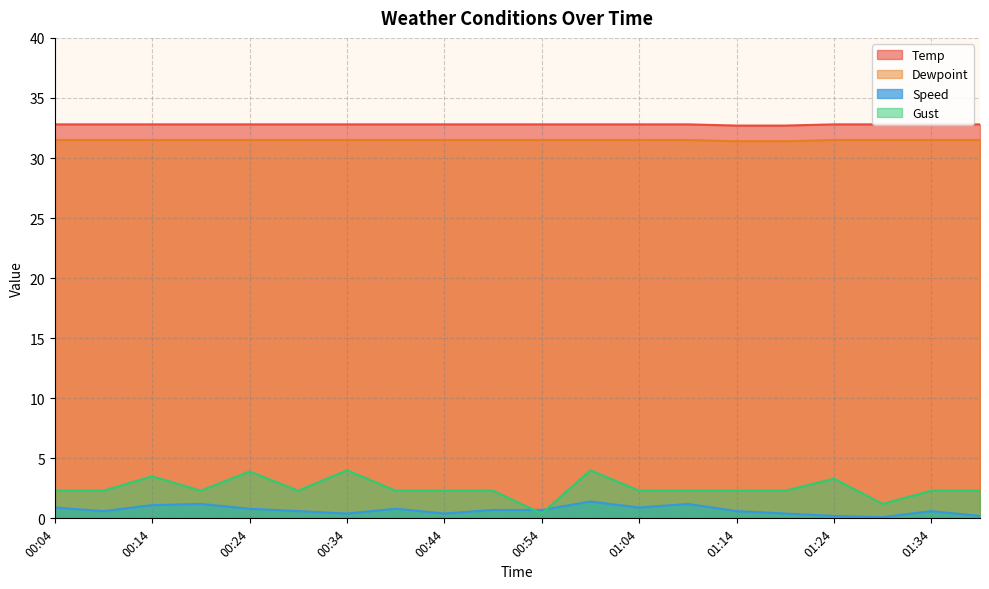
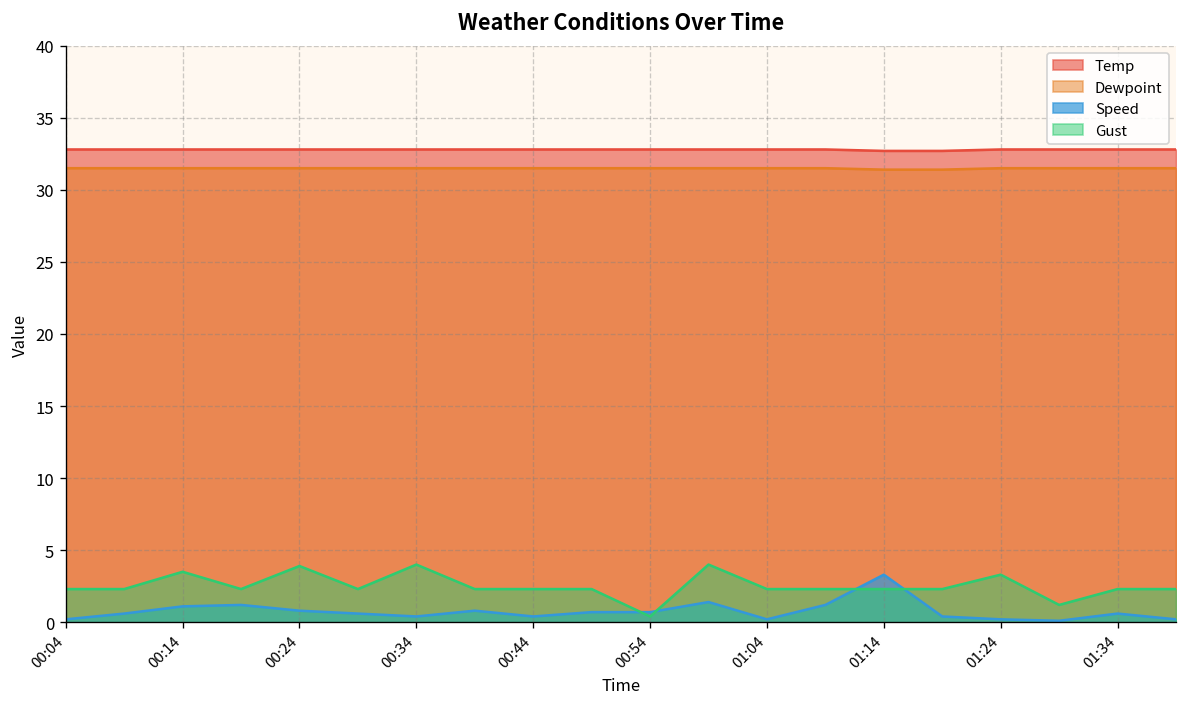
Speed, 00:04: 0.9 -> 0.2
Speed, 01:04: 0.9 -> 0.2
Speed, 01:14: 0.6 -> 3.3
